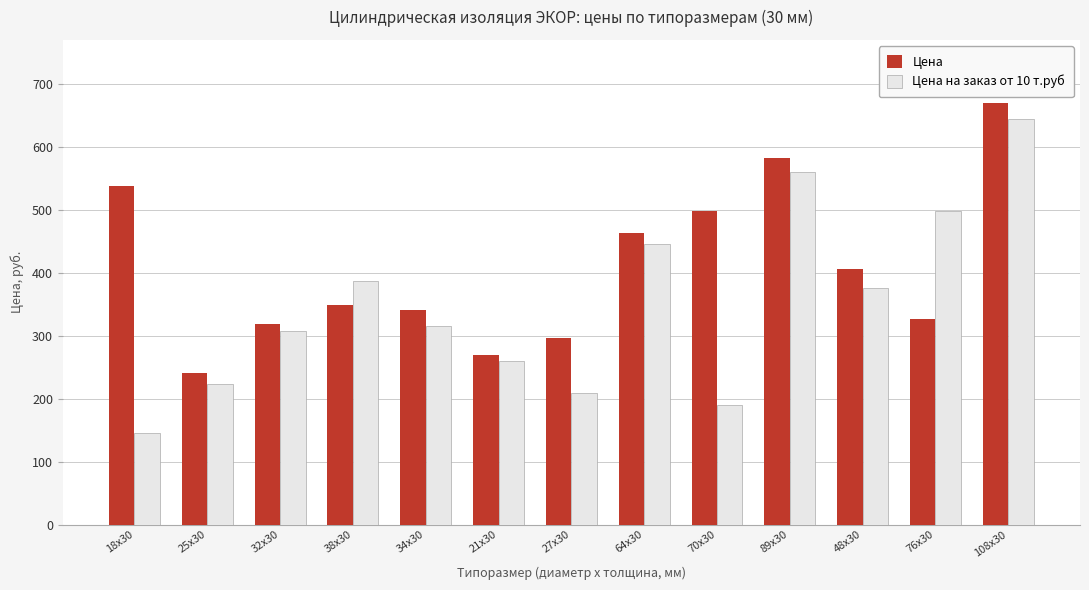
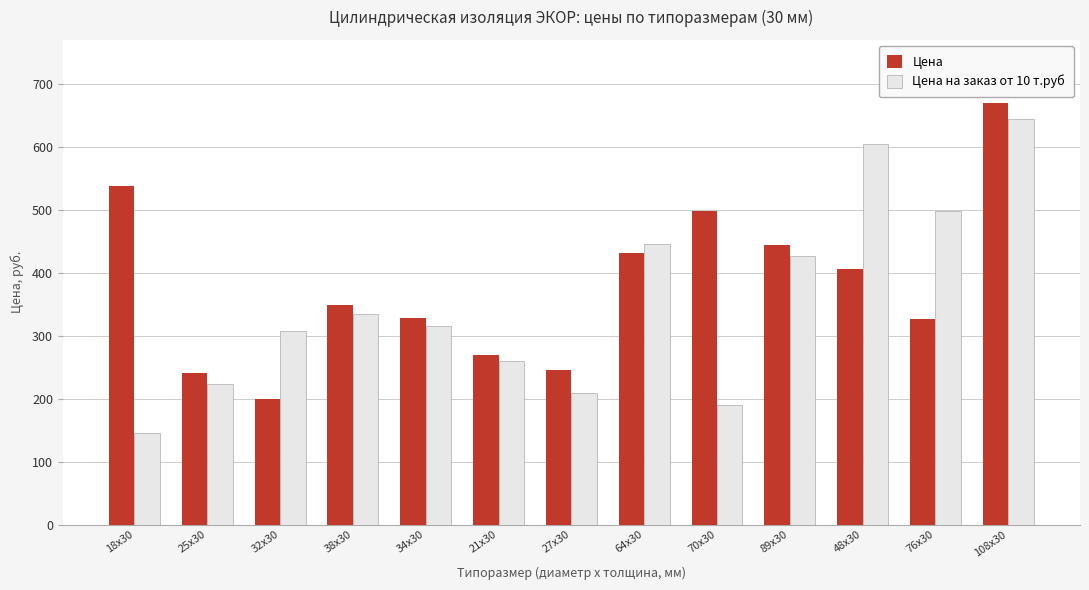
Цена, 32x30: 320 -> 200
Цена на заказ от 10 т.руб, 38x30: 390 -> 330
Цена, 34x30: 340 -> 330
Цена, 27x30: 300 -> 250
Цена, 64x30: 460 -> 430
Цена, 89x30: 580 -> 440
Цена на заказ от 10 т.руб, 89x30: 560 -> 430
Цена на заказ от 10 т.руб, 48x30: 380 -> 600
